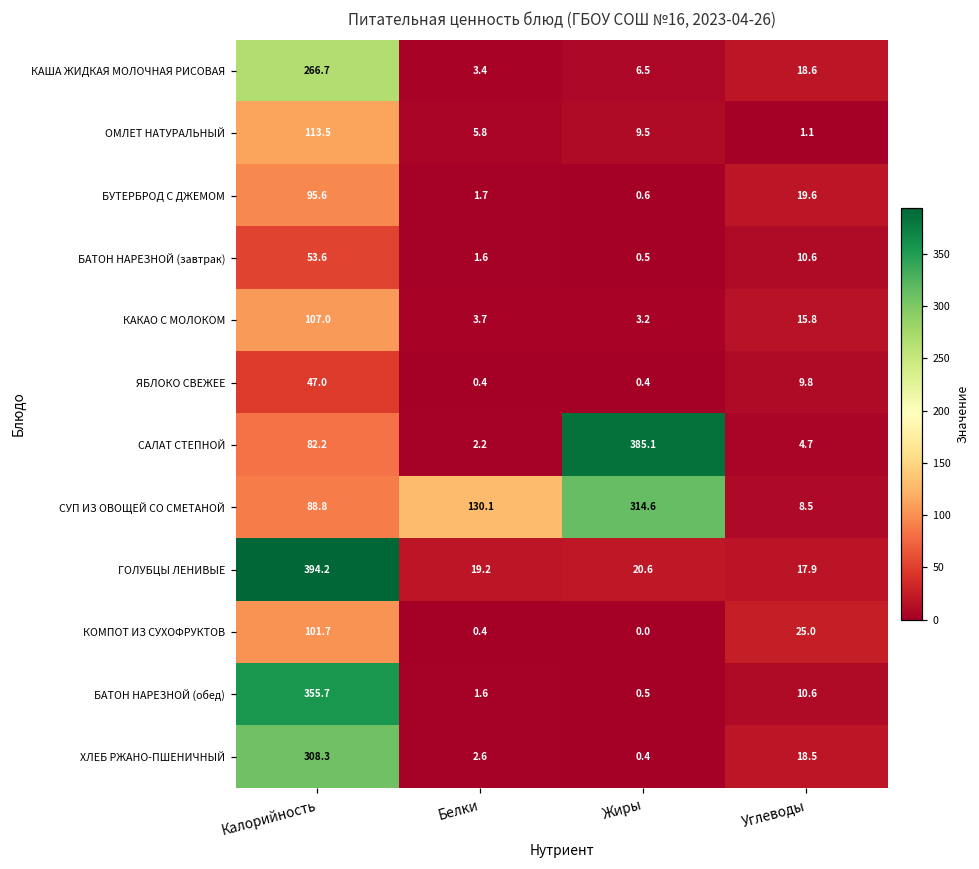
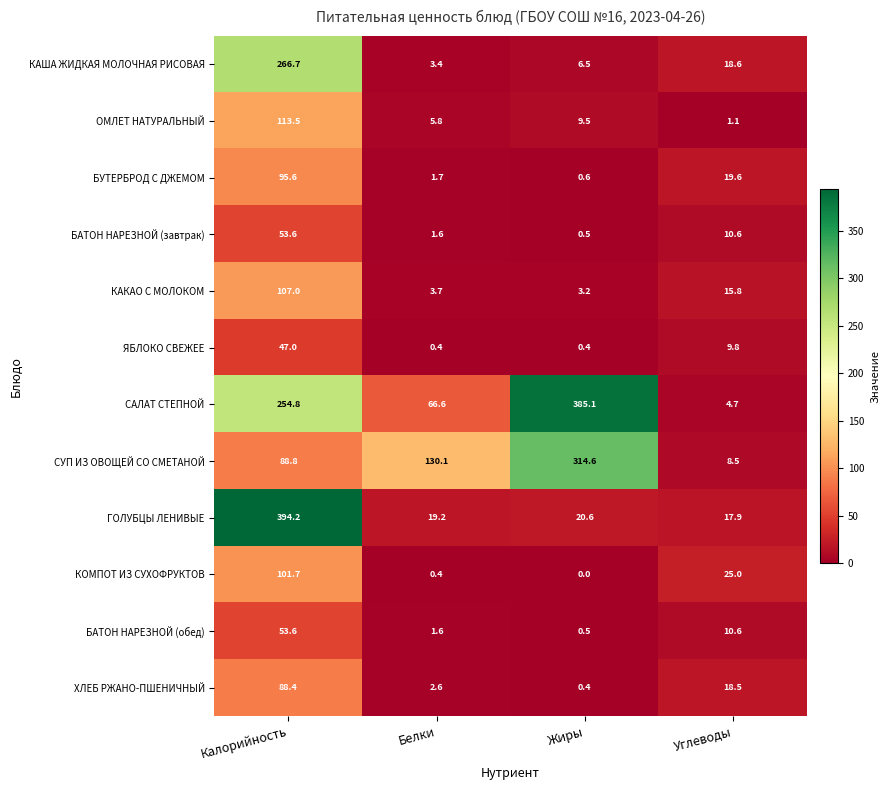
САЛАТ СТЕПНОЙ, Калорийность: 82.2 -> 254.8
САЛАТ СТЕПНОЙ, Белки: 2.2 -> 66.6
БАТОН НАРЕЗНОЙ (обед), Калорийность: 355.7 -> 53.6
ХЛЕБ РЖАНО-ПШЕНИЧНЫЙ, Калорийность: 308.3 -> 88.4
